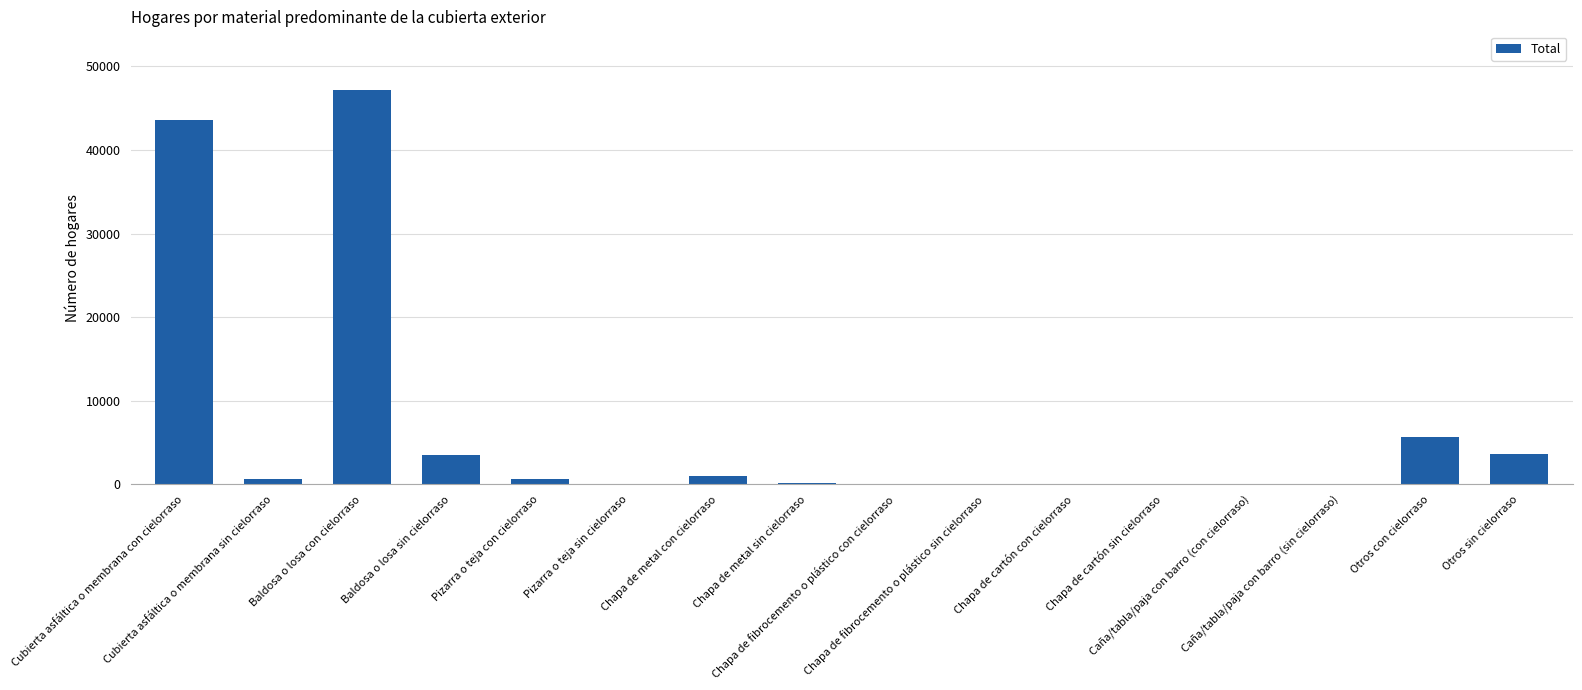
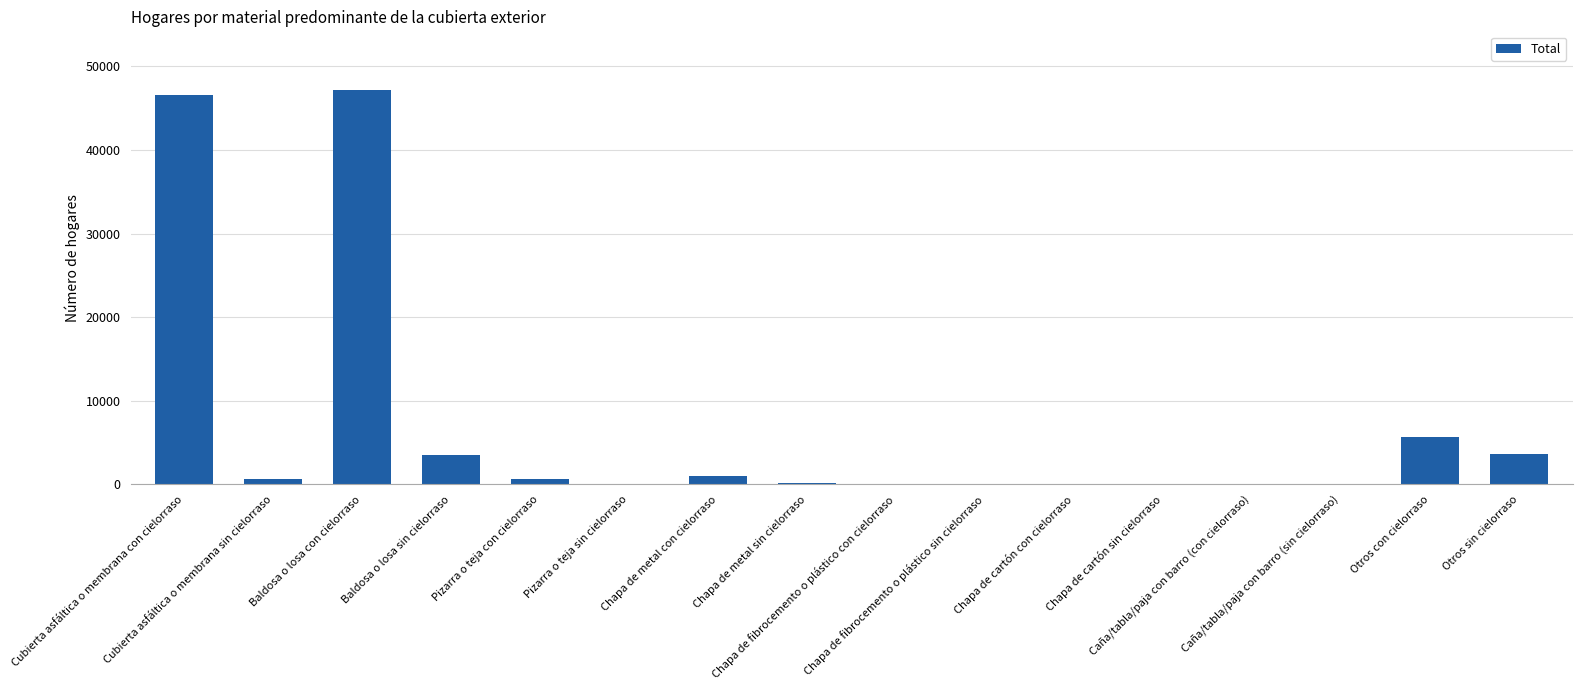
Cubierta asfáltica o membrana con cielorraso: 44000 -> 47000
